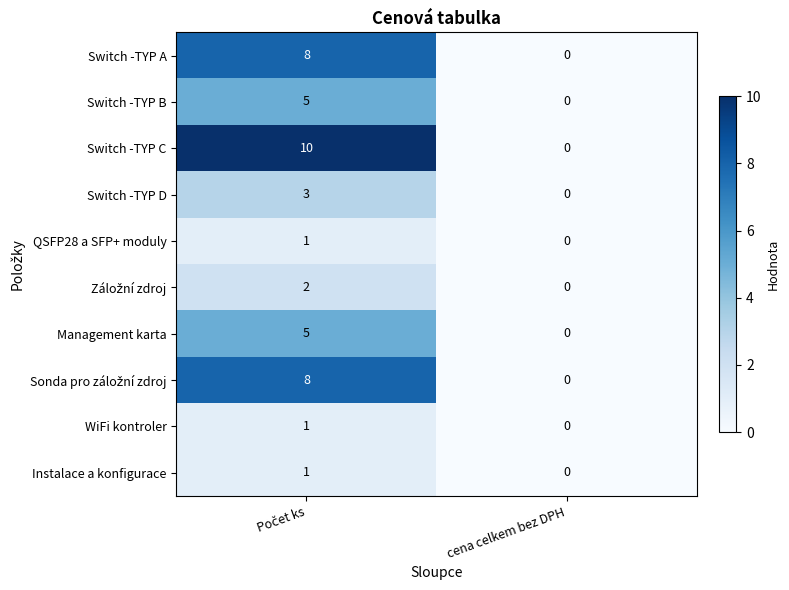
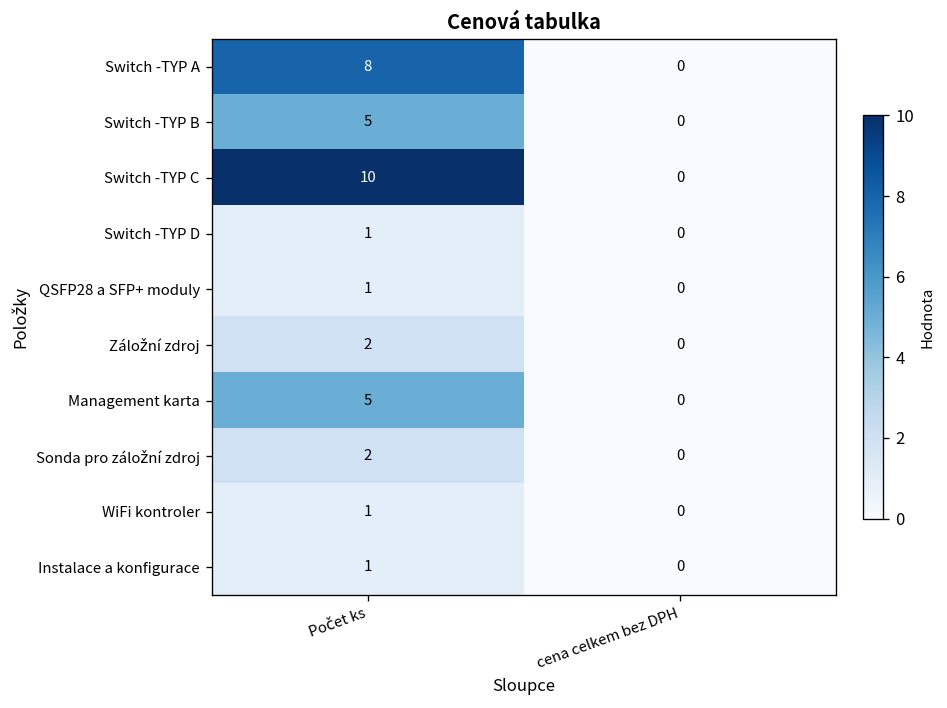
Switch -TYP D, Počet ks: 3 -> 1
Sonda pro záložní zdroj, Počet ks: 8 -> 2
